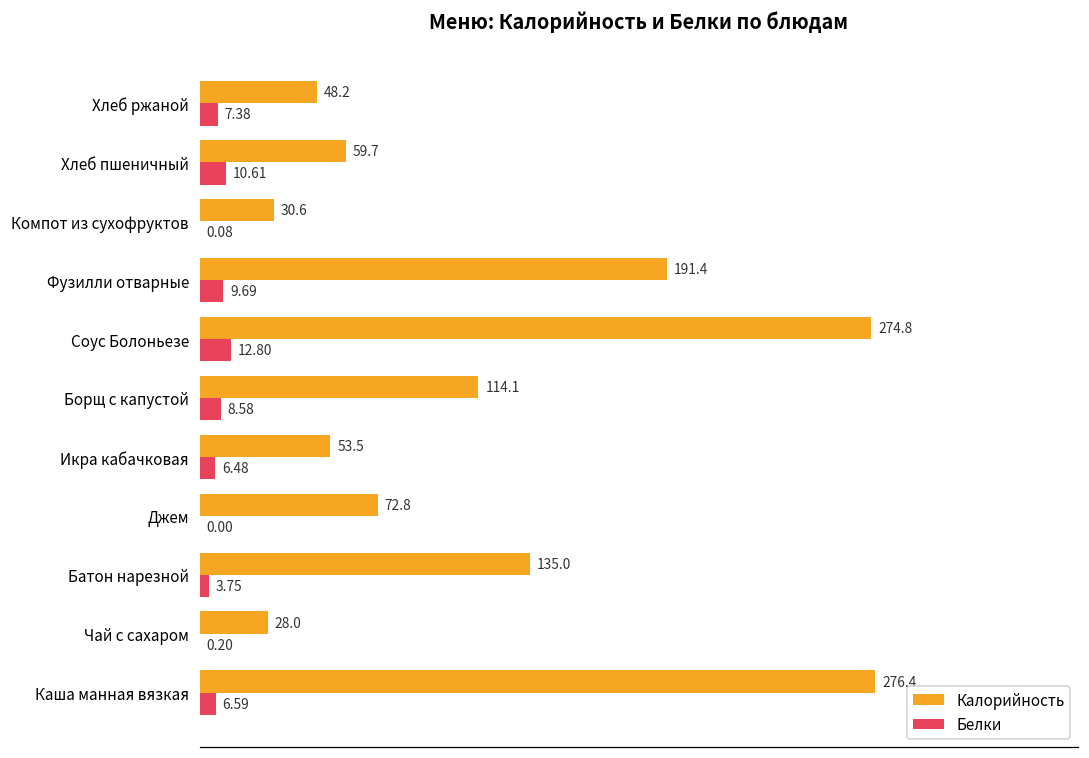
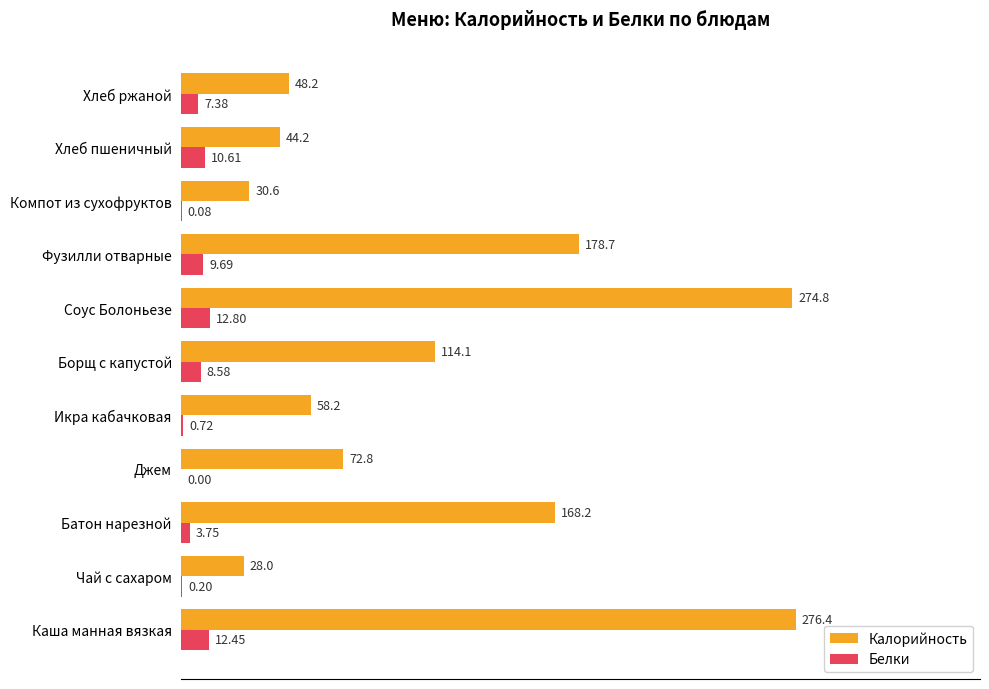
Калорийность, Хлеб пшеничный: 59.7 -> 44.2
Калорийность, Фузилли отварные: 191.4 -> 178.7
Калорийность, Икра кабачковая: 53.5 -> 58.2
Белки, Икра кабачковая: 6.48 -> 0.72
Калорийность, Батон нарезной: 135.0 -> 168.2
Белки, Каша манная вязкая: 6.59 -> 12.45
